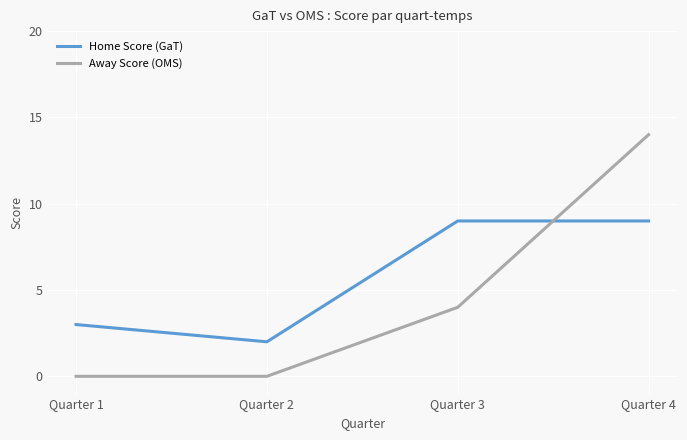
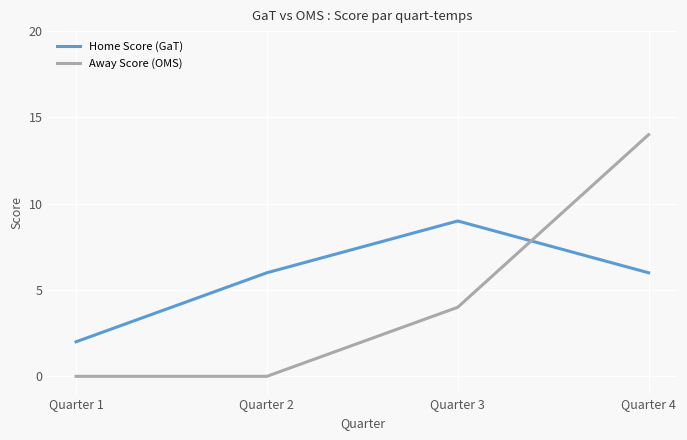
Home Score (GaT), Quarter 1: 3 -> 2
Home Score (GaT), Quarter 2: 2 -> 6
Home Score (GaT), Quarter 4: 9 -> 6
